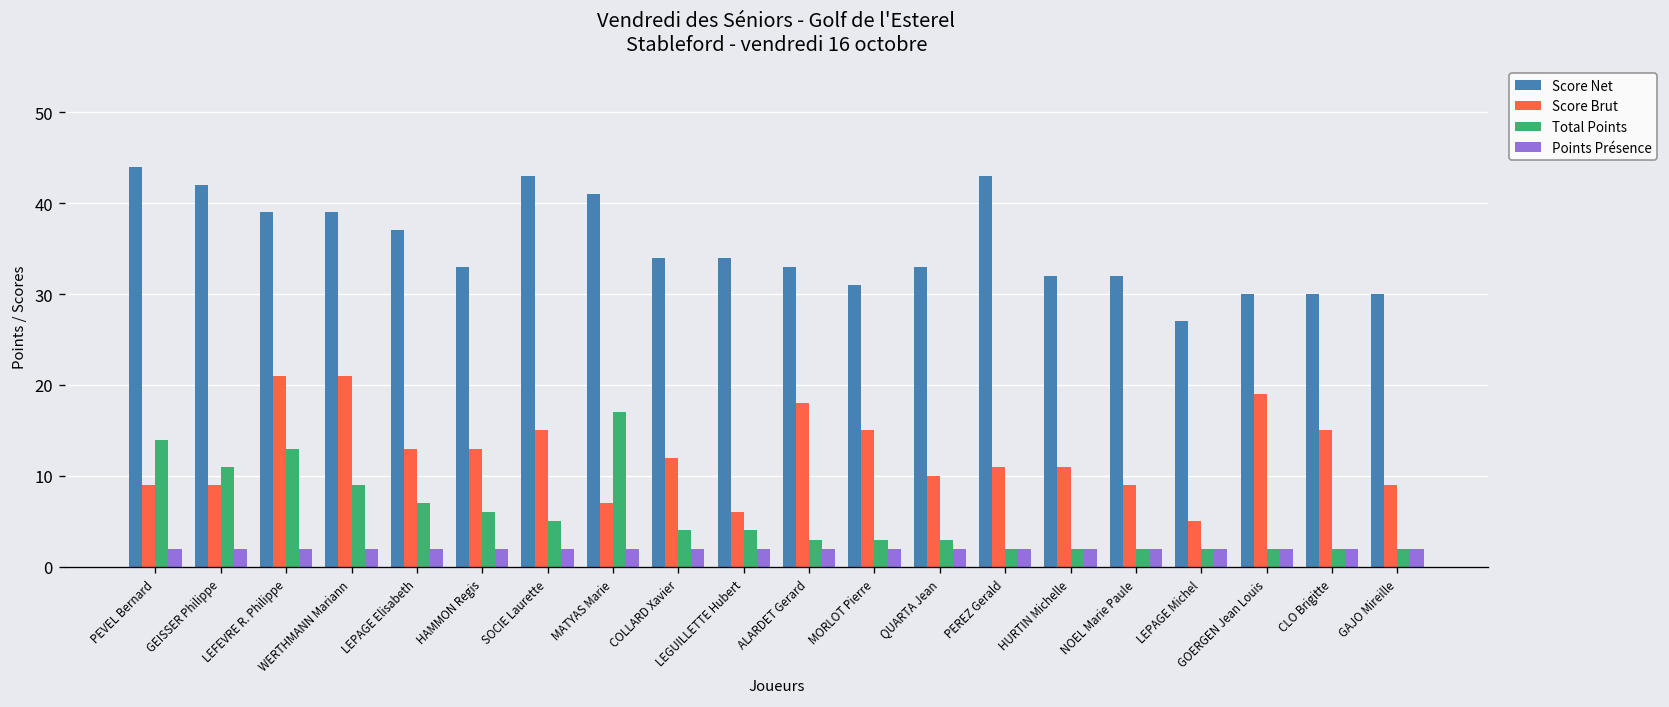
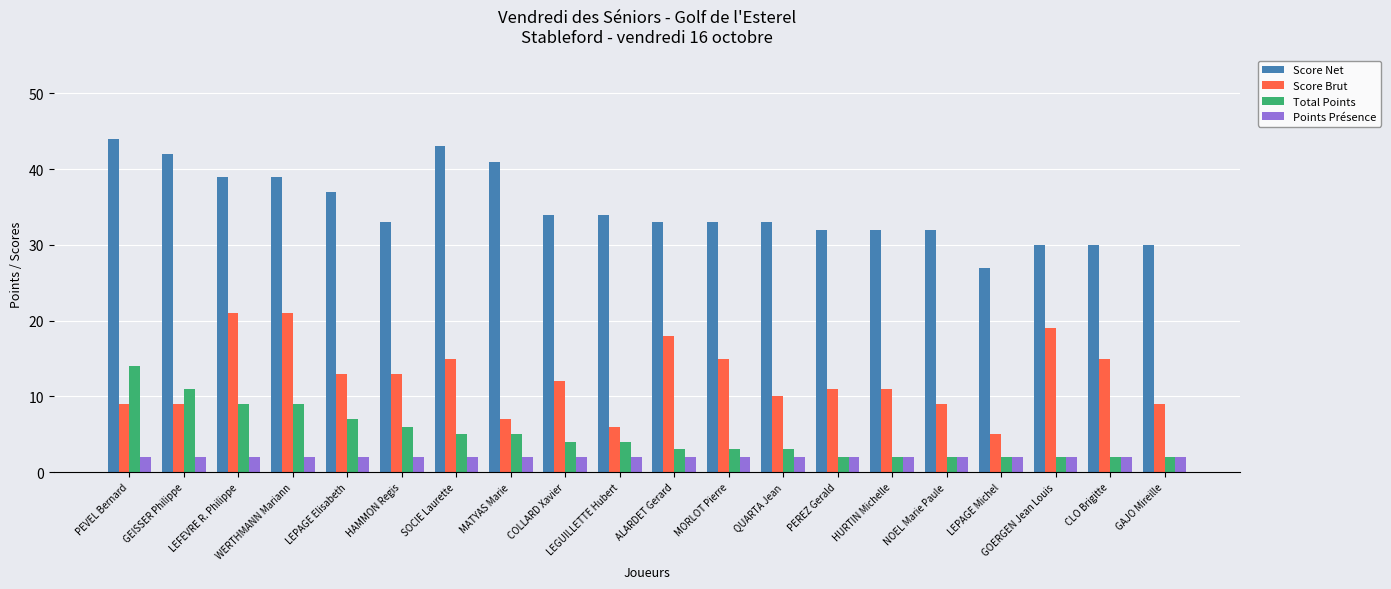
Total Points, LEFEVRE R. Philippe: 13 -> 9
Total Points, MATYAS Marie: 17 -> 5
Score Net, MORLOT Pierre: 31 -> 33
Score Net, PEREZ Gerald: 43 -> 32
